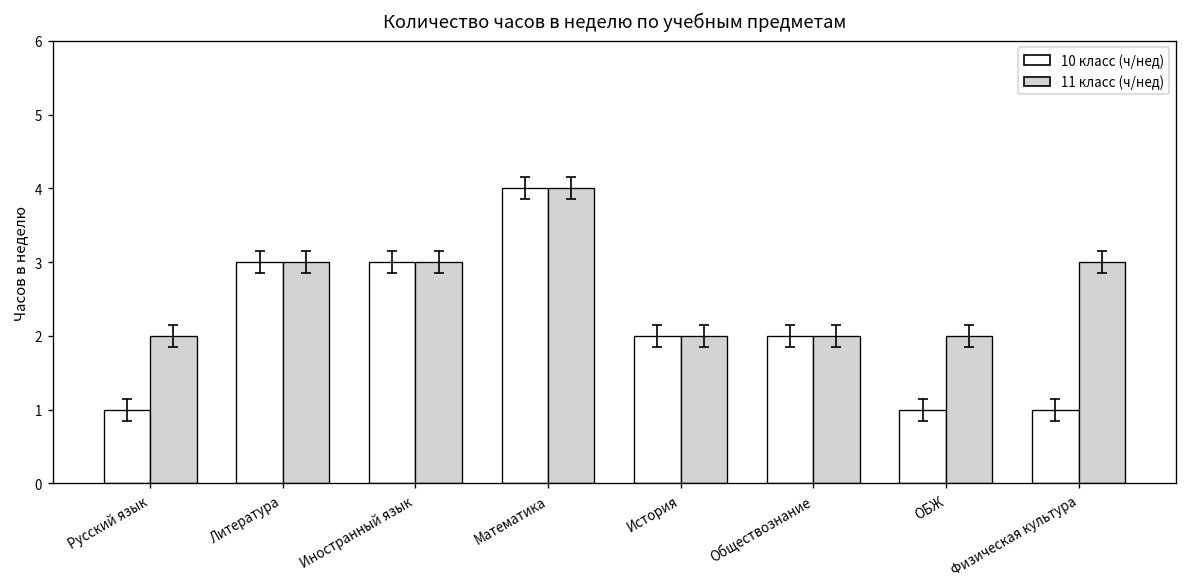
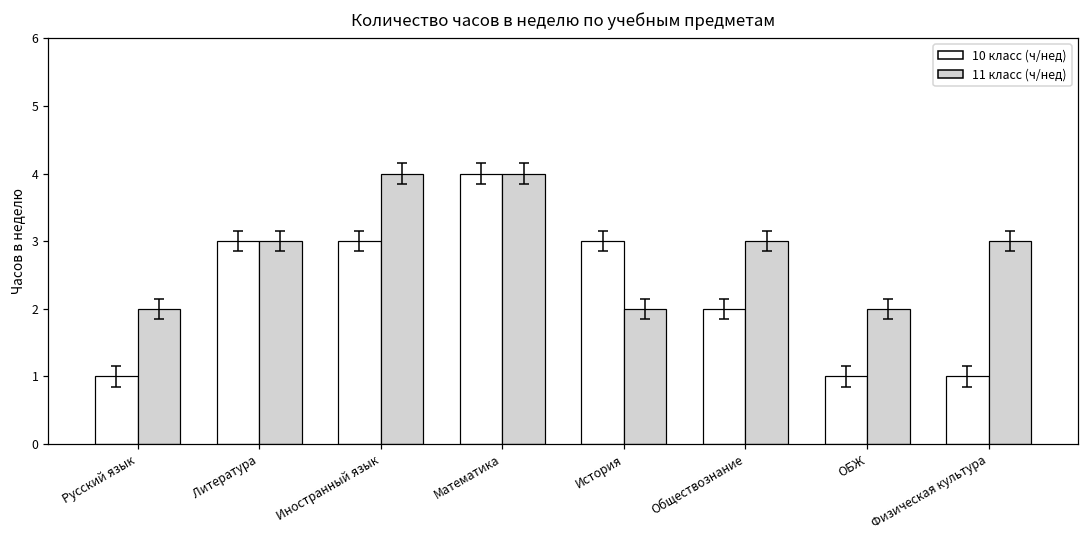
11 класс (ч/нед), Иностранный язык: 3 -> 4
10 класс (ч/нед), История: 2 -> 3
11 класс (ч/нед), Обществознание: 2 -> 3
